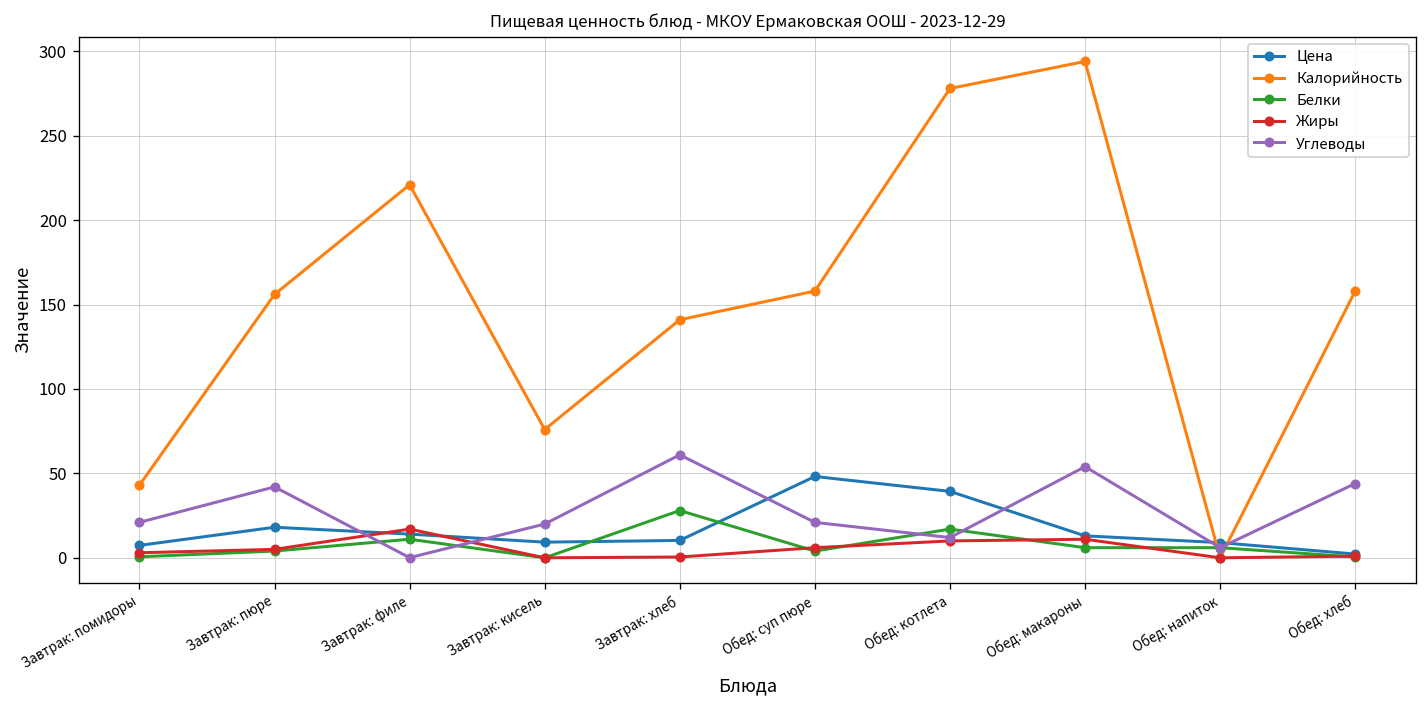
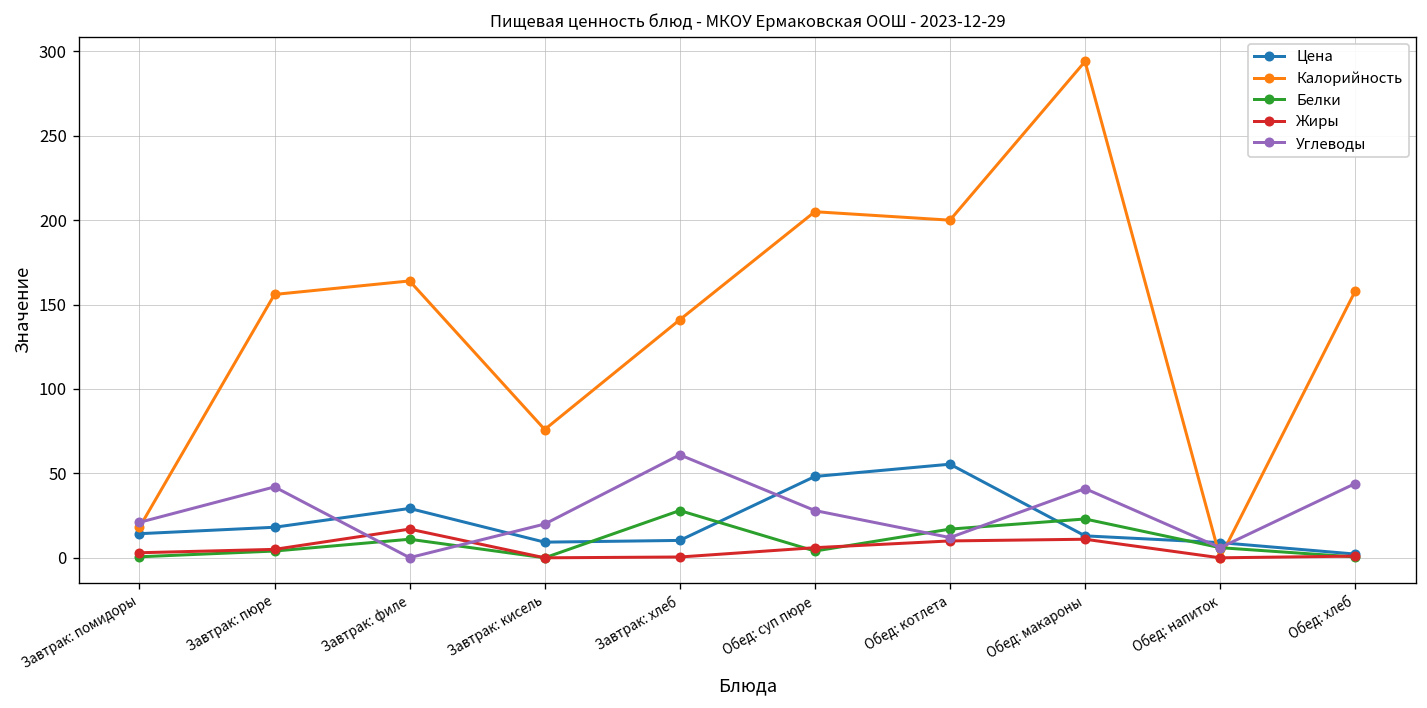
Цена, Завтрак: помидоры: 7 -> 14
Калорийность, Завтрак: помидоры: 43 -> 18
Цена, Завтрак: филе: 14 -> 29
Калорийность, Завтрак: филе: 221 -> 164
Калорийность, Обед: суп пюре: 158 -> 205
Углеводы, Обед: суп пюре: 21 -> 28
Цена, Обед: котлета: 39 -> 55
Калорийность, Обед: котлета: 278 -> 200
Белки, Обед: макароны: 6 -> 23
Углеводы, Обед: макароны: 54 -> 41
